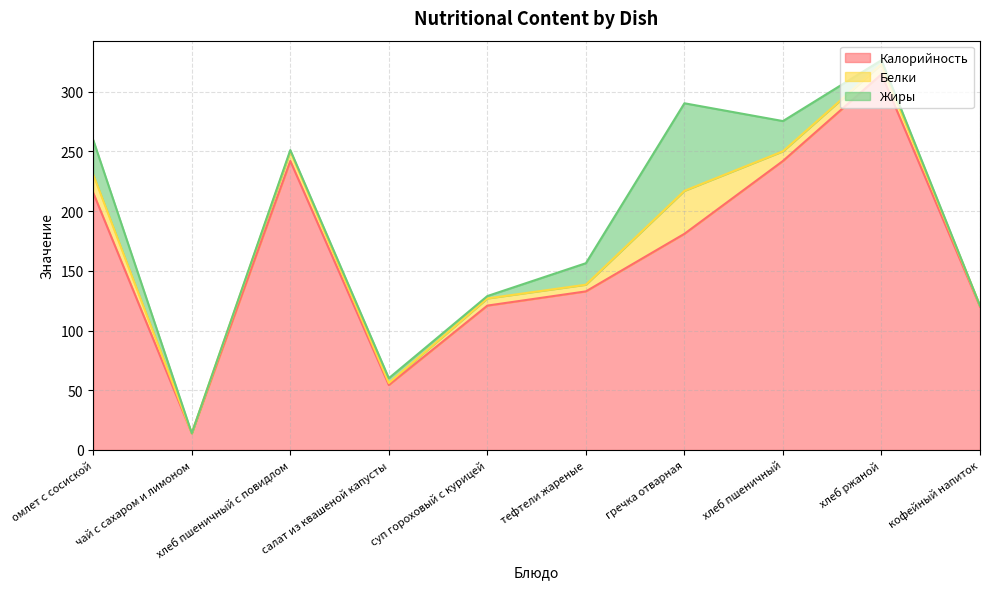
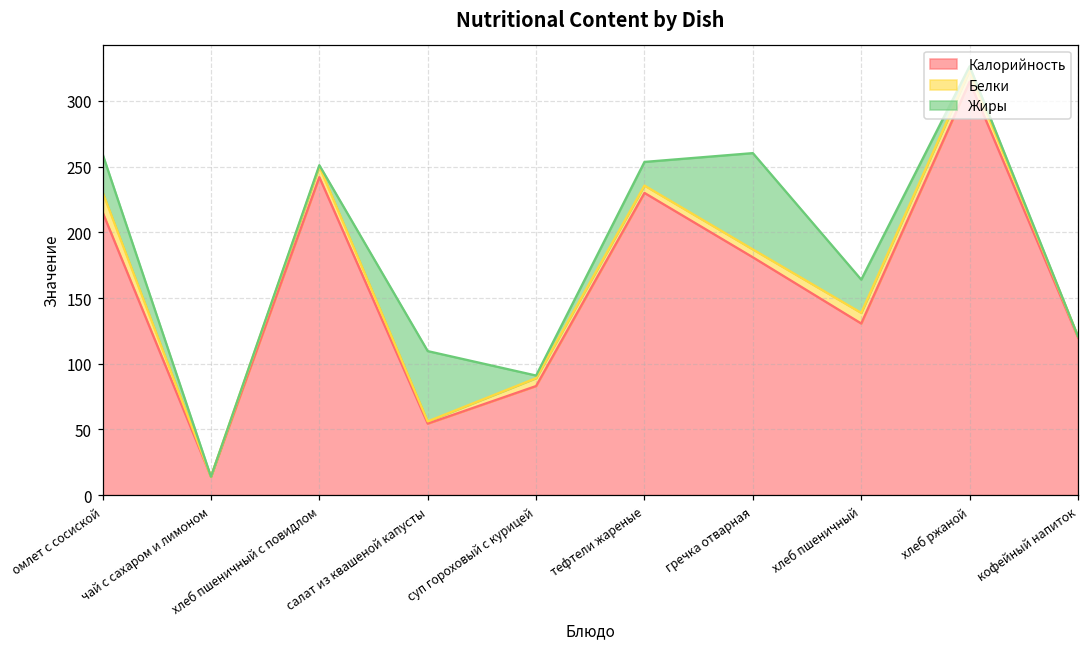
Жиры, салат из квашеной капусты: 4 -> 53
Калорийность, суп гороховый с курицей: 121 -> 83
Калорийность, тефтели жареные: 133 -> 230
Белки, гречка отварная: 36 -> 6
Калорийность, хлеб пшеничный: 242 -> 131
